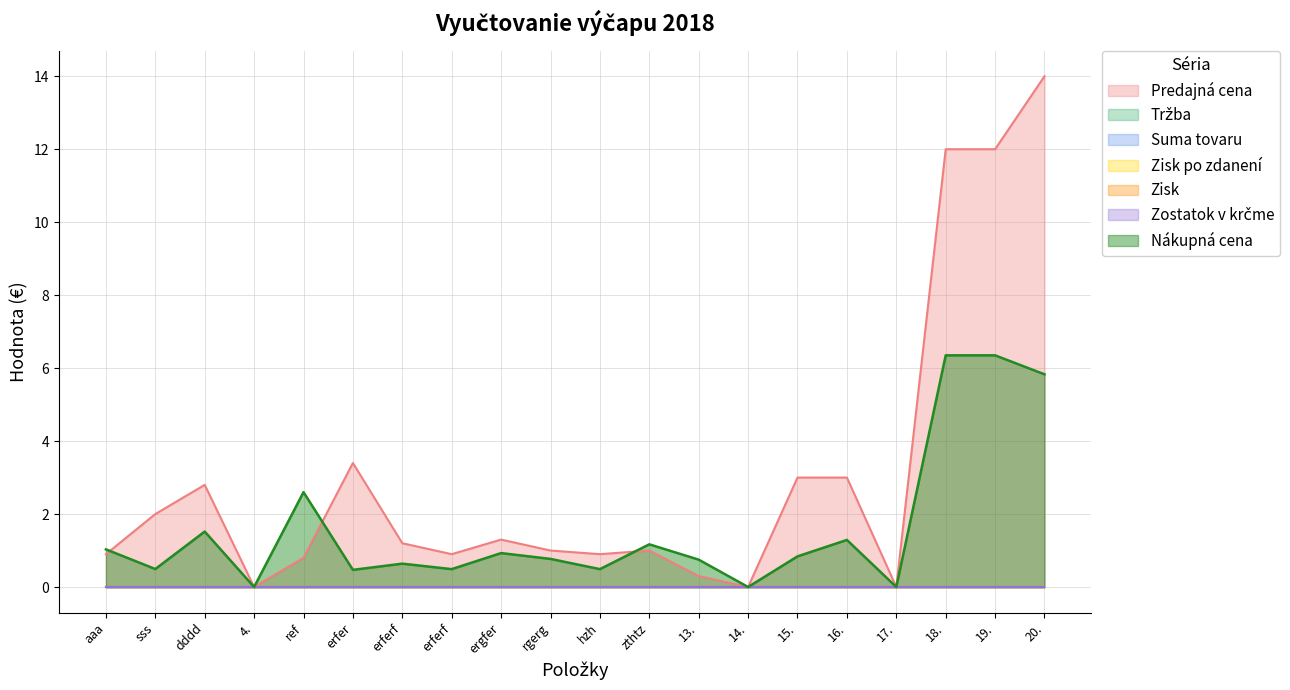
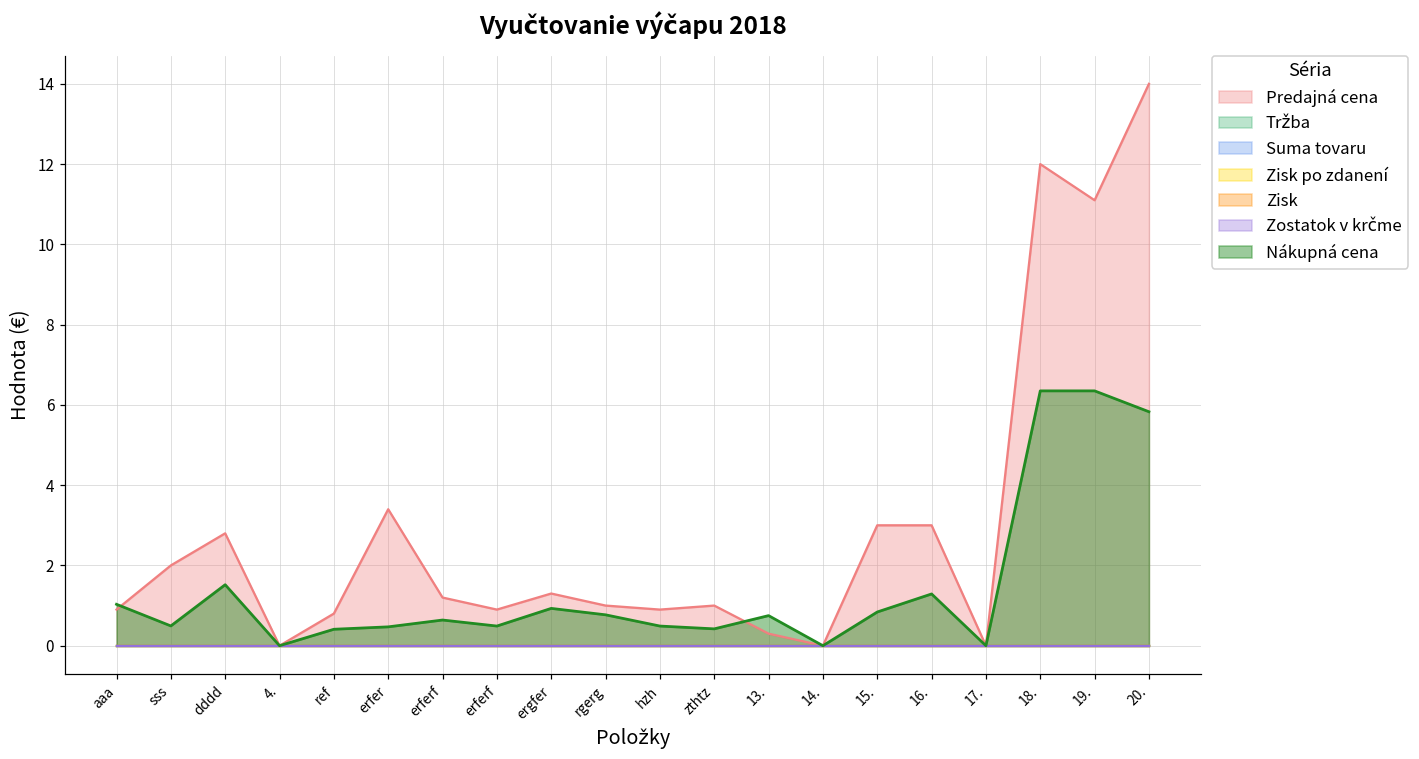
Nákupná cena, ref: 2.6 -> 0.4
Nákupná cena, zthtz: 1.2 -> 0.4
Predajná cena, 19.: 12.0 -> 11.1
